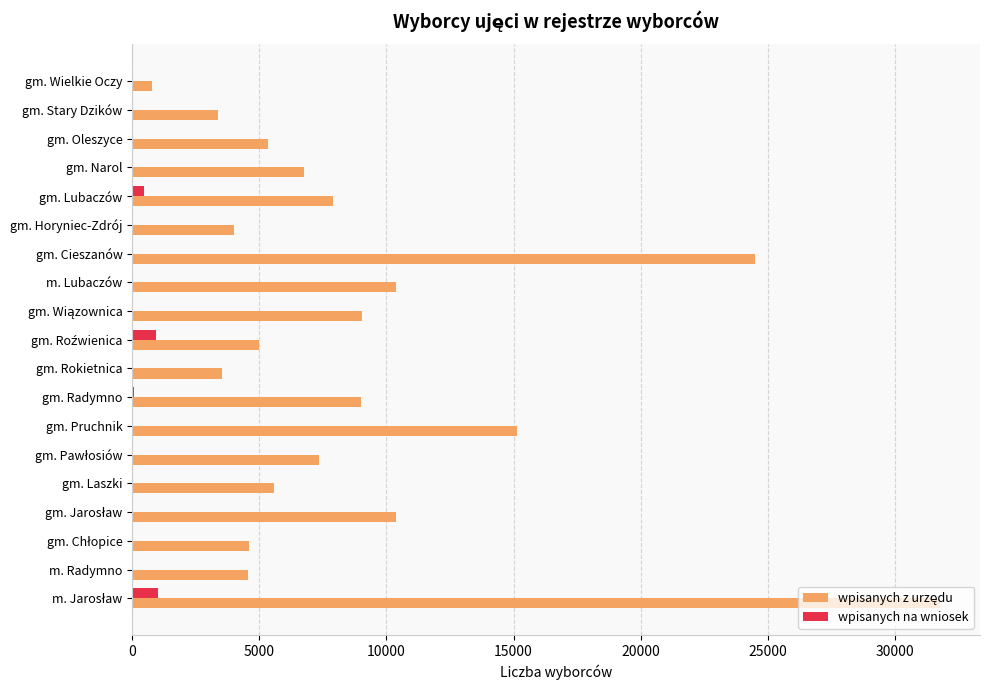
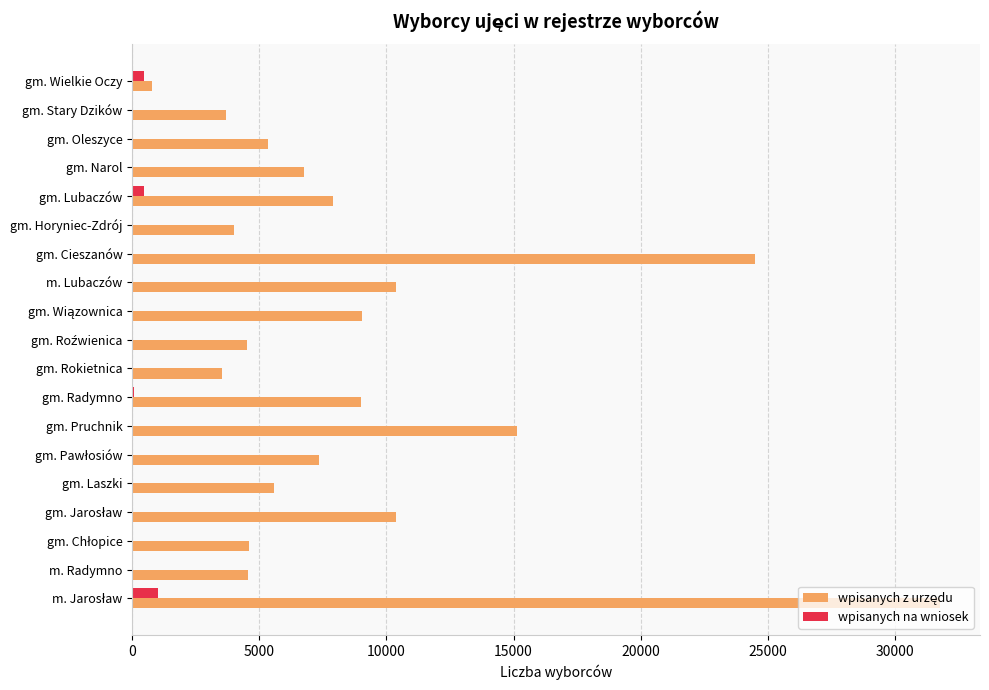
wpisanych na wniosek, gm. Wielkie Oczy: 0 -> 500
wpisanych z urzędu, gm. Stary Dzików: 3400 -> 3700
wpisanych na wniosek, gm. Roźwienica: 900 -> 0
wpisanych z urzędu, gm. Roźwienica: 5000 -> 4500
